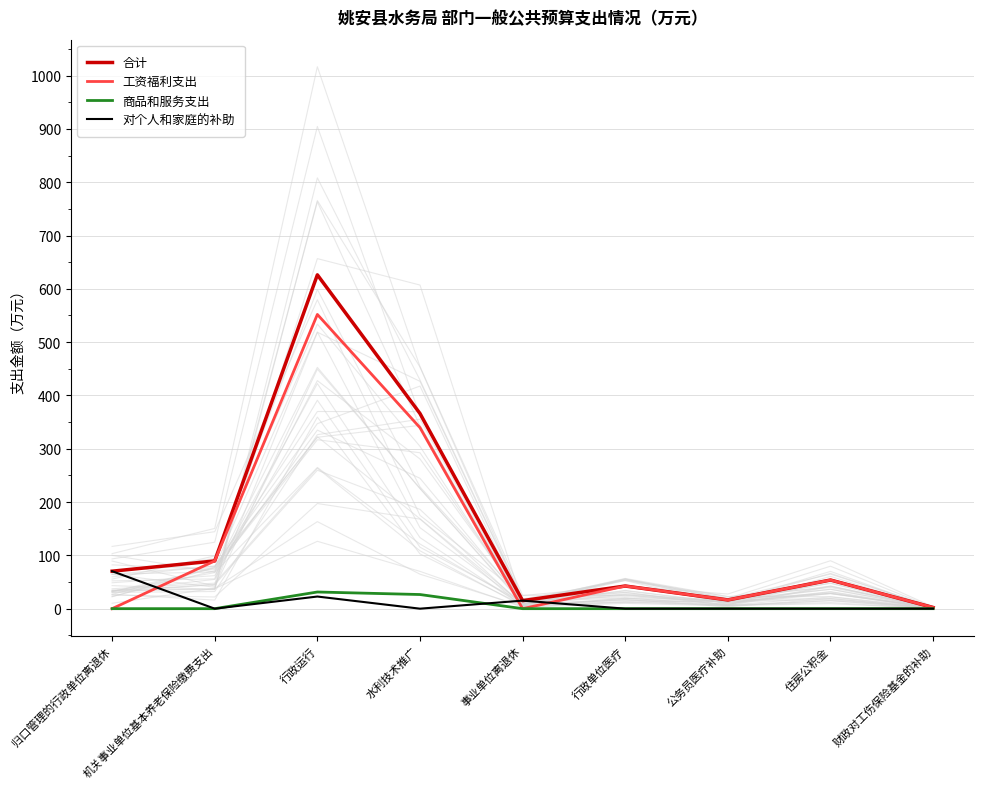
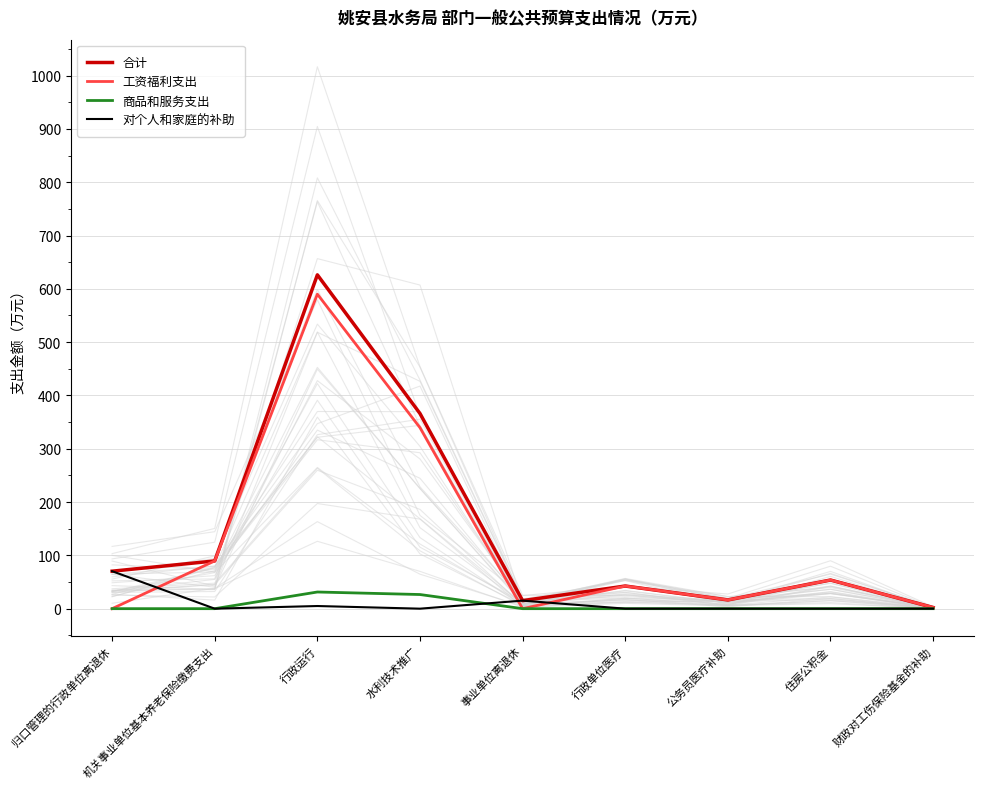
工资福利支出, 行政运行: 550 -> 590
对个人和家庭的补助, 行政运行: 20 -> 0
